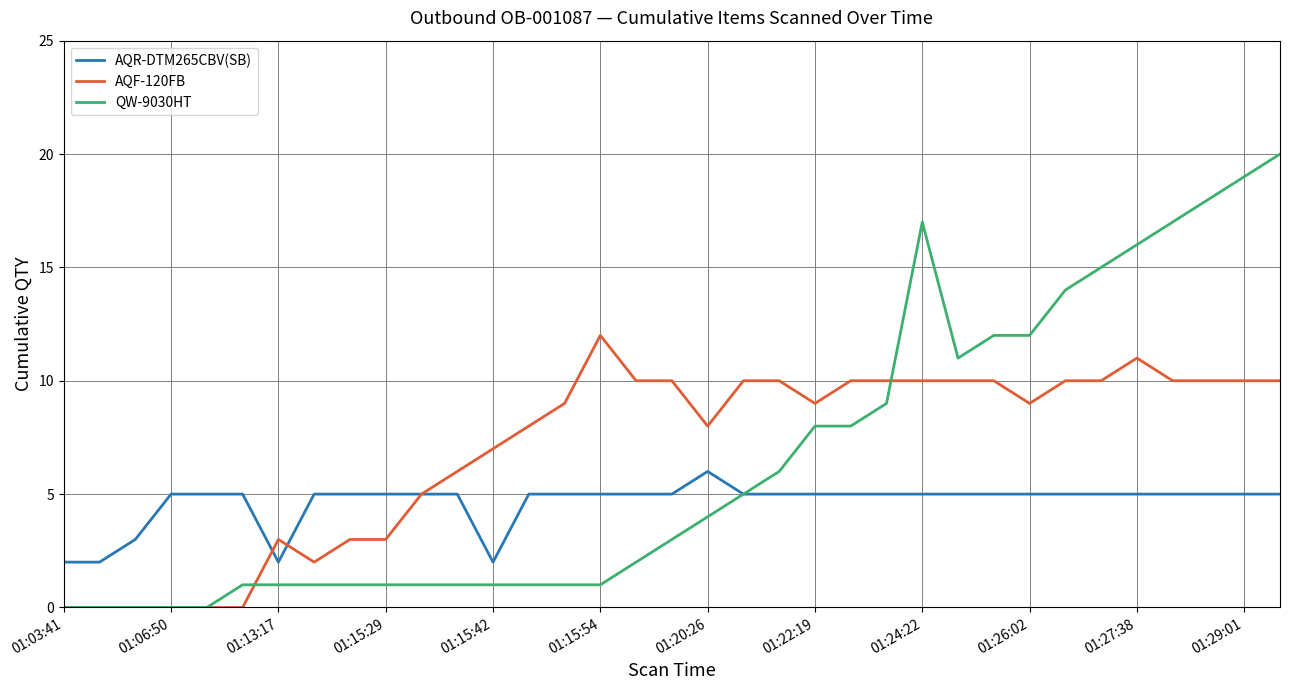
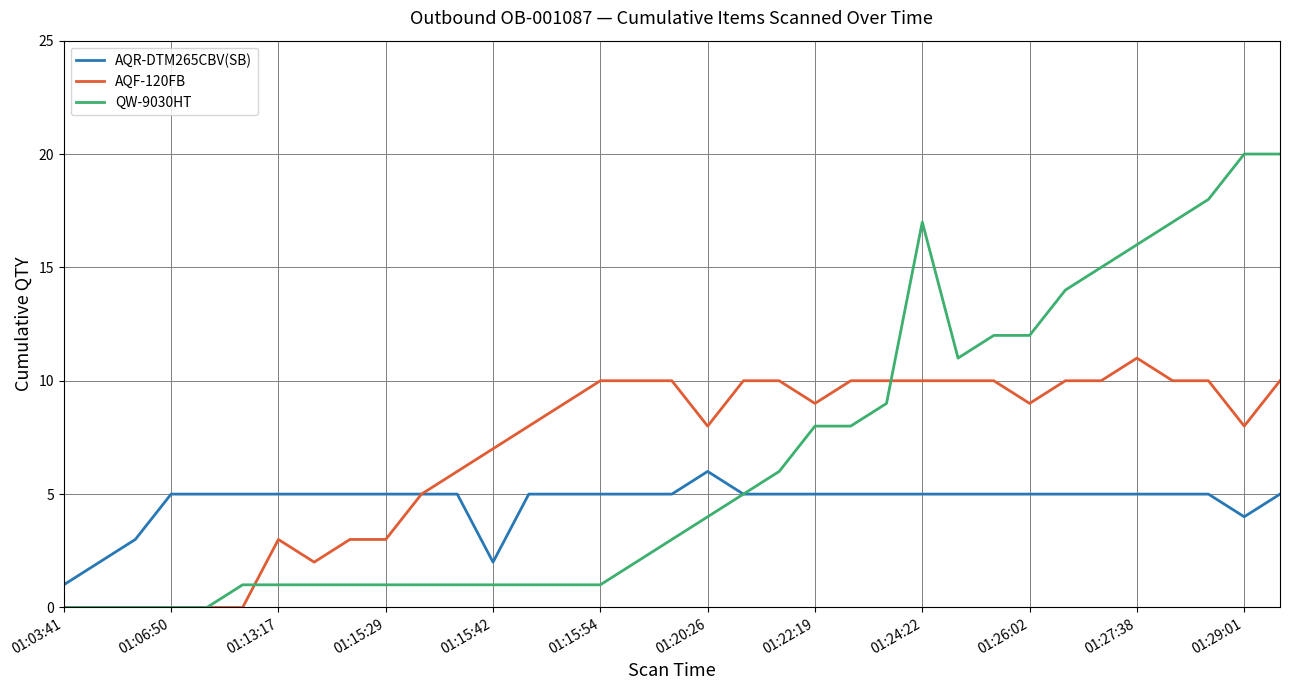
AQR-DTM265CBV(SB), 01:03:41: 2 -> 1
AQR-DTM265CBV(SB), 01:13:17: 2 -> 5
AQF-120FB, 01:15:54: 12 -> 10
AQR-DTM265CBV(SB), 01:29:01: 5 -> 4
AQF-120FB, 01:29:01: 10 -> 8
QW-9030HT, 01:29:01: 19 -> 20
